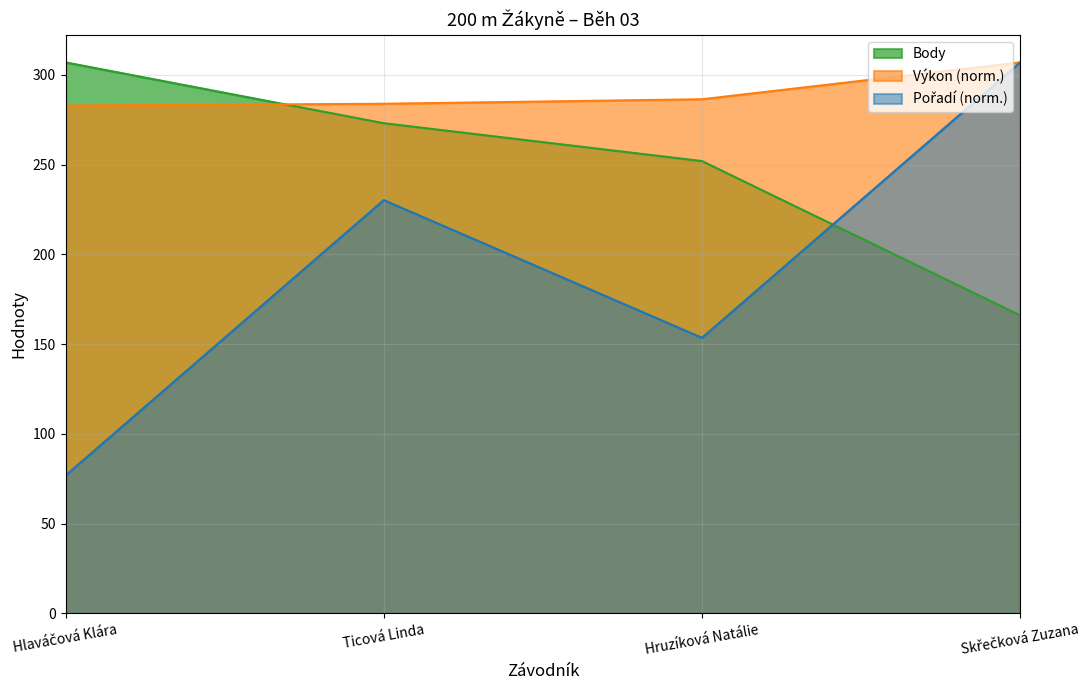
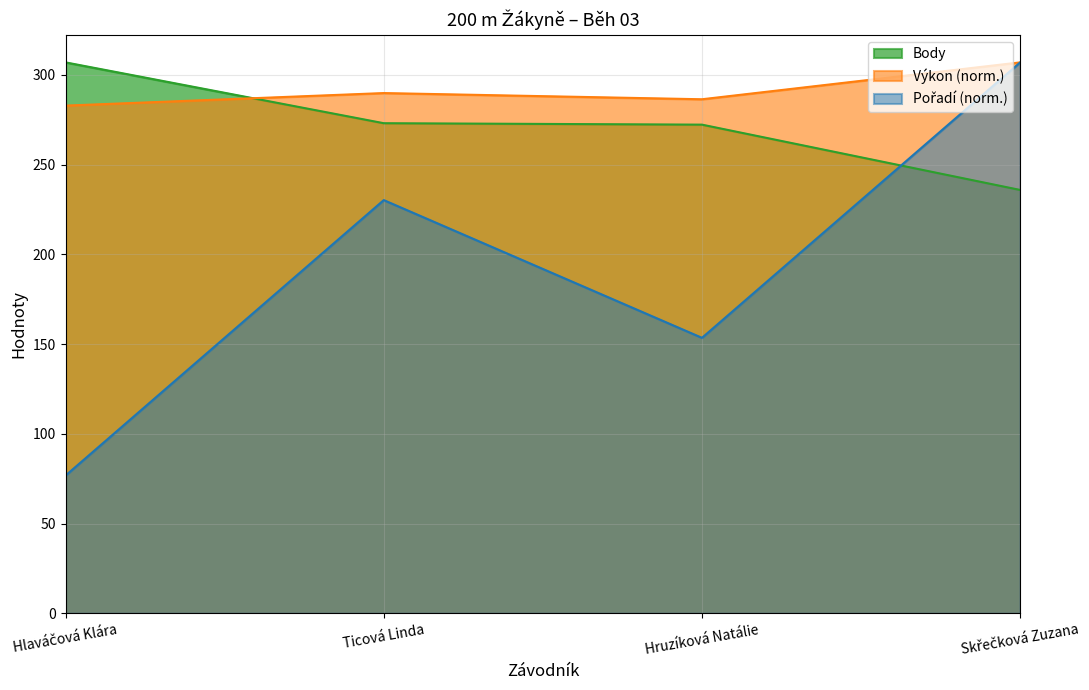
Výkon (norm.), Ticová Linda: 284 -> 290
Body, Hruzíková Natálie: 252 -> 272
Body, Skřečková Zuzana: 166 -> 236
